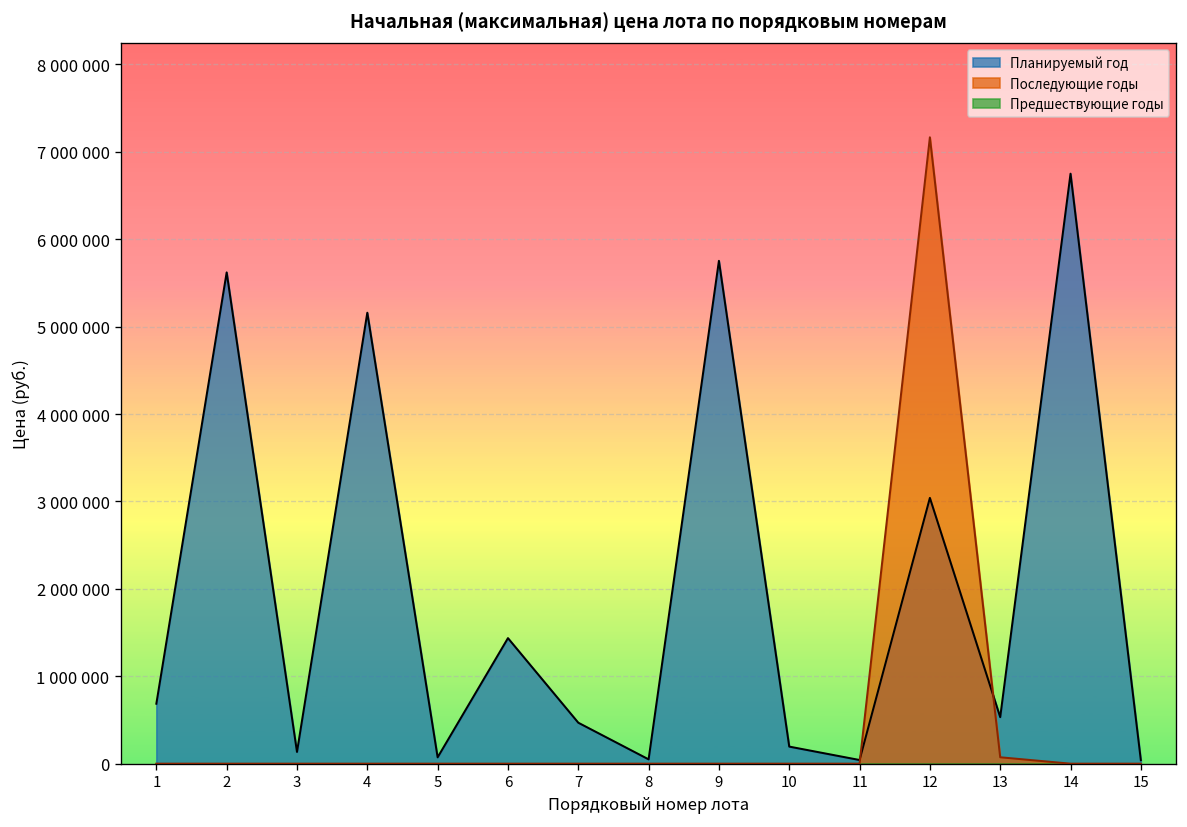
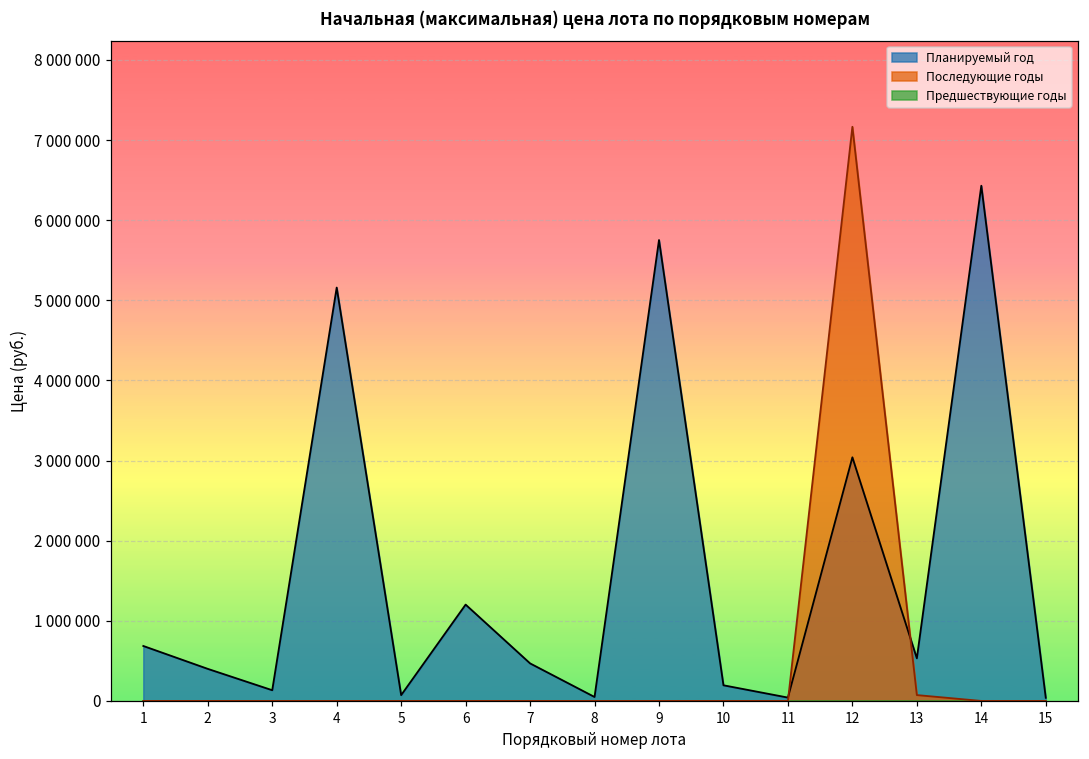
Планируемый год, 2: 5600000 -> 400000
Планируемый год, 6: 1400000 -> 1200000
Планируемый год, 14: 6700000 -> 6400000
